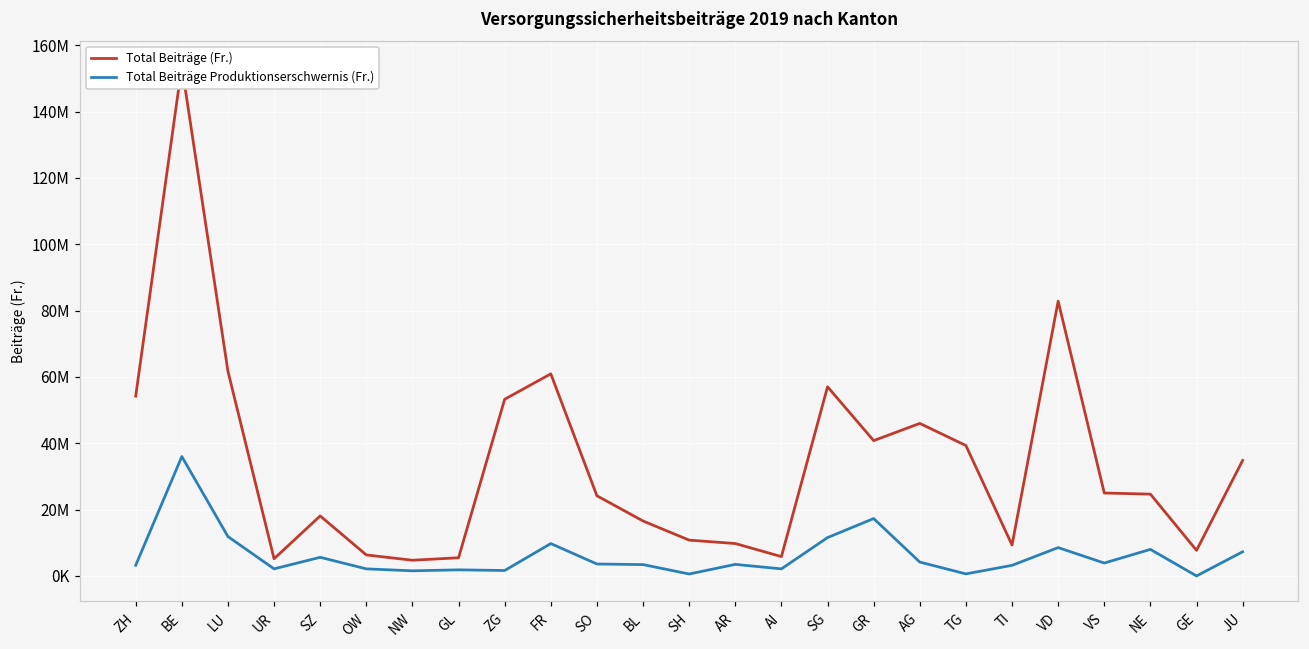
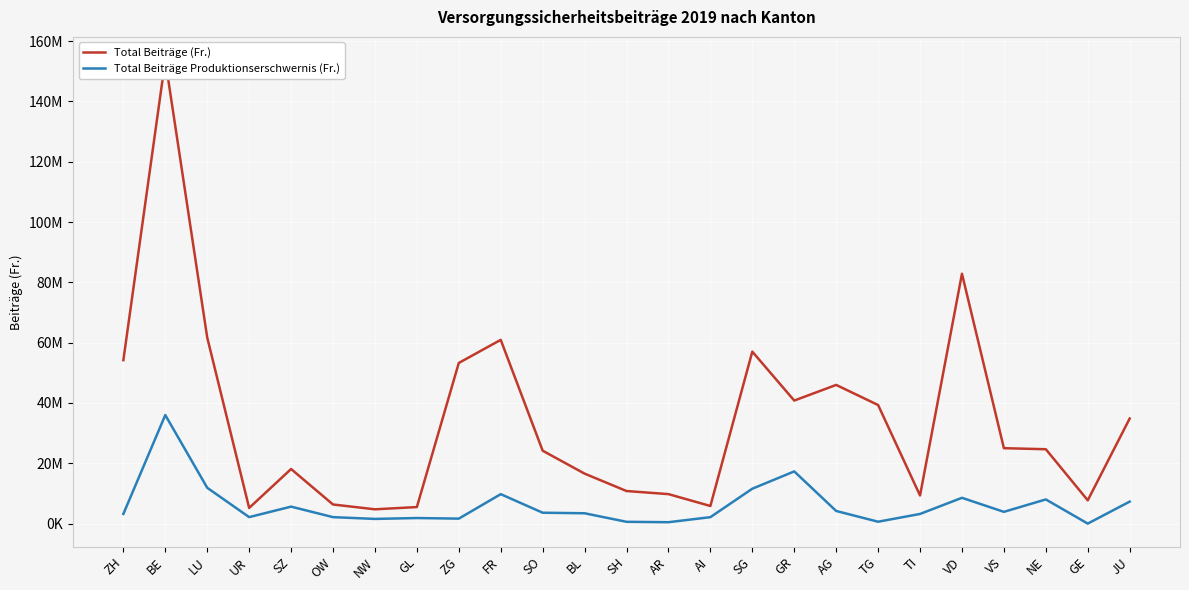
Total Beiträge Produktionserschwernis (Fr.), AR: 3000000 -> 0
